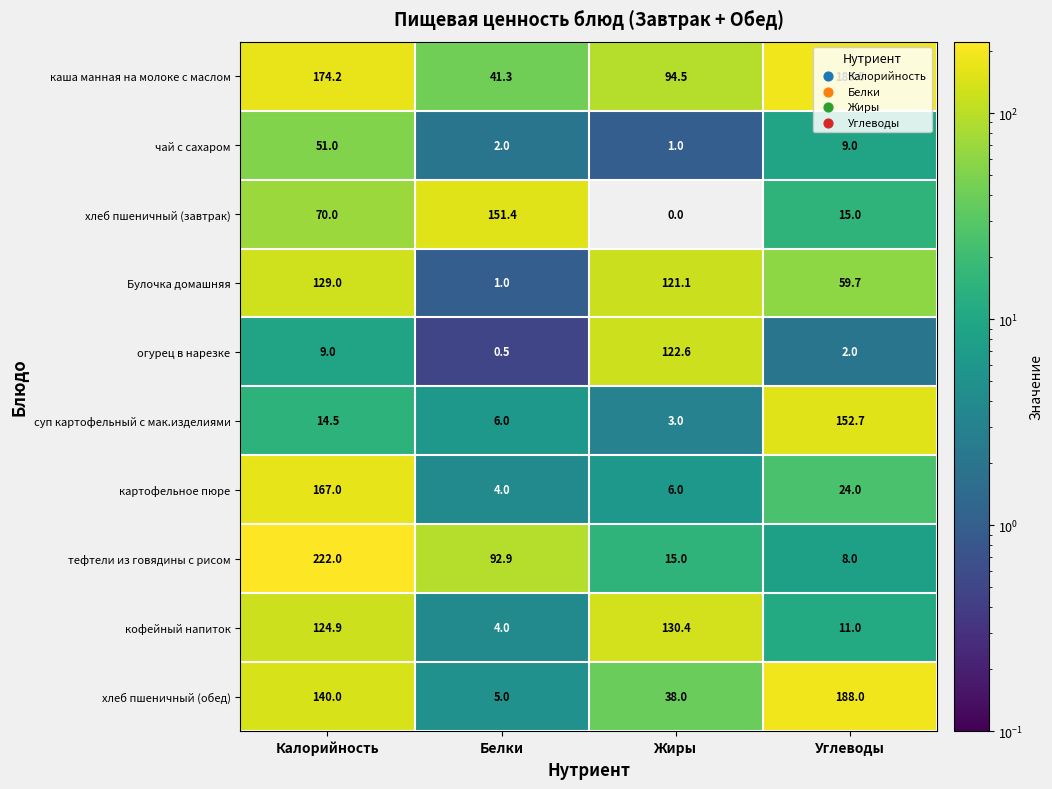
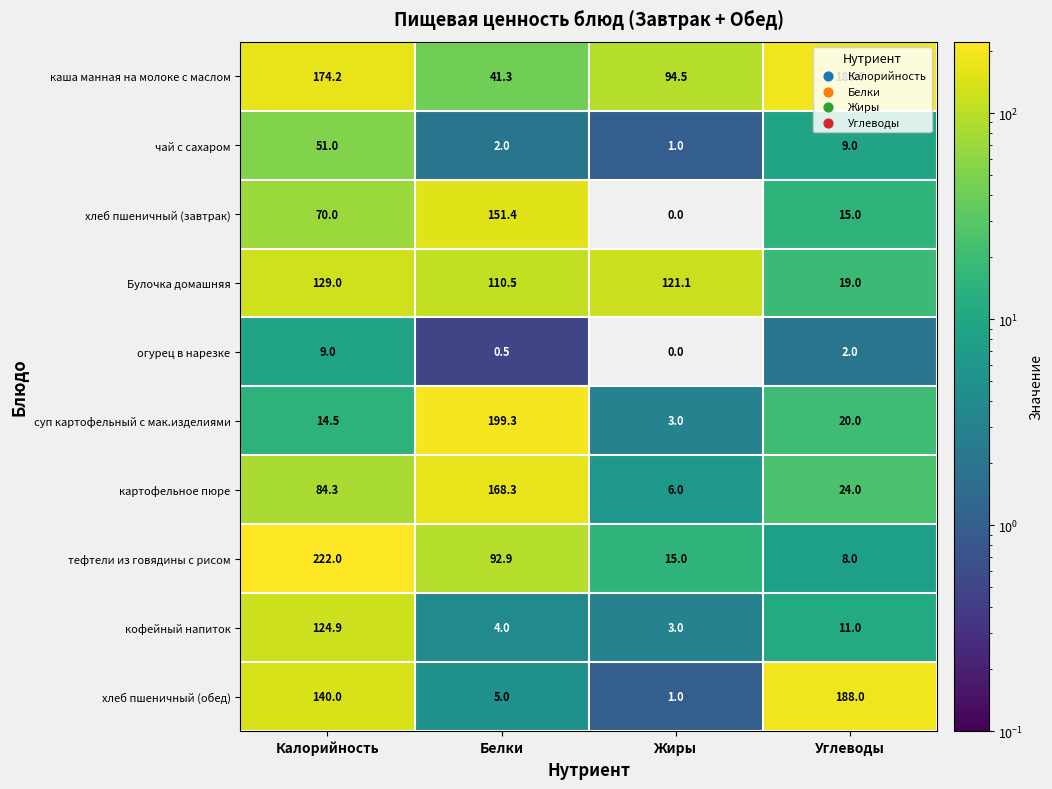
Булочка домашняя, Белки: 1.0 -> 110.5
Булочка домашняя, Углеводы: 59.7 -> 19.0
огурец в нарезке, Жиры: 122.6 -> 0.0
суп картофельный с мак.изделиями, Белки: 6.0 -> 199.3
суп картофельный с мак.изделиями, Углеводы: 152.7 -> 20.0
картофельное пюре, Калорийность: 167.0 -> 84.3
картофельное пюре, Белки: 4.0 -> 168.3
кофейный напиток, Жиры: 130.4 -> 3.0
хлеб пшеничный (обед), Жиры: 38.0 -> 1.0
